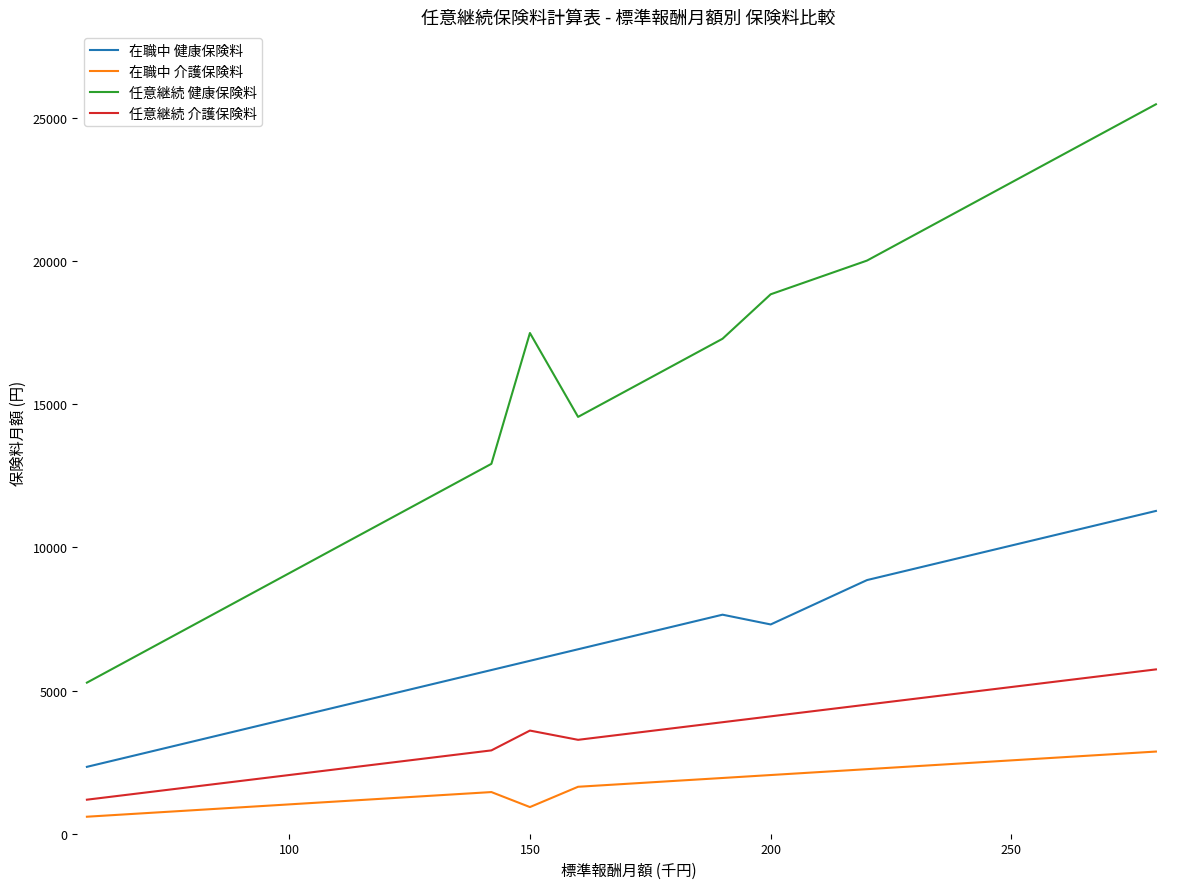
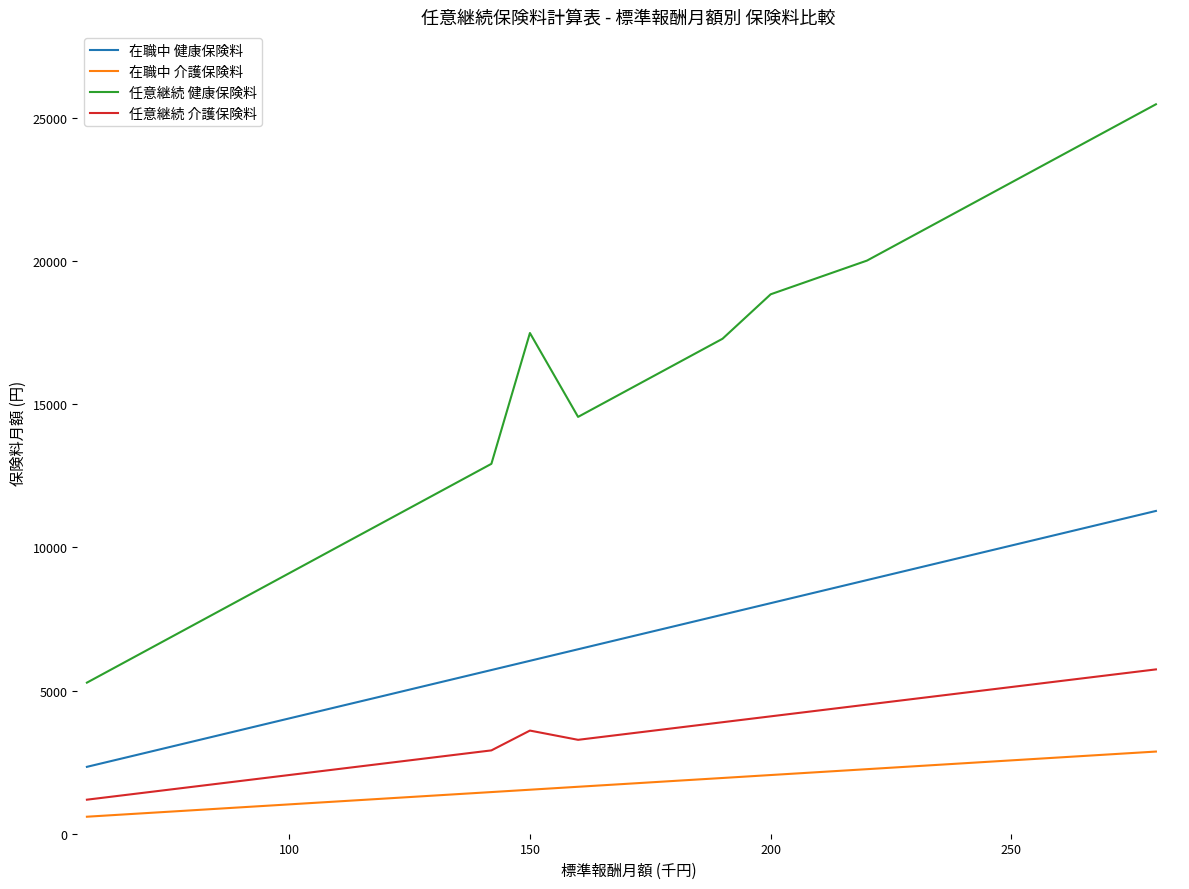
在職中 介護保険料, 150: 900 -> 1500
在職中 健康保険料, 200: 7300 -> 8100
